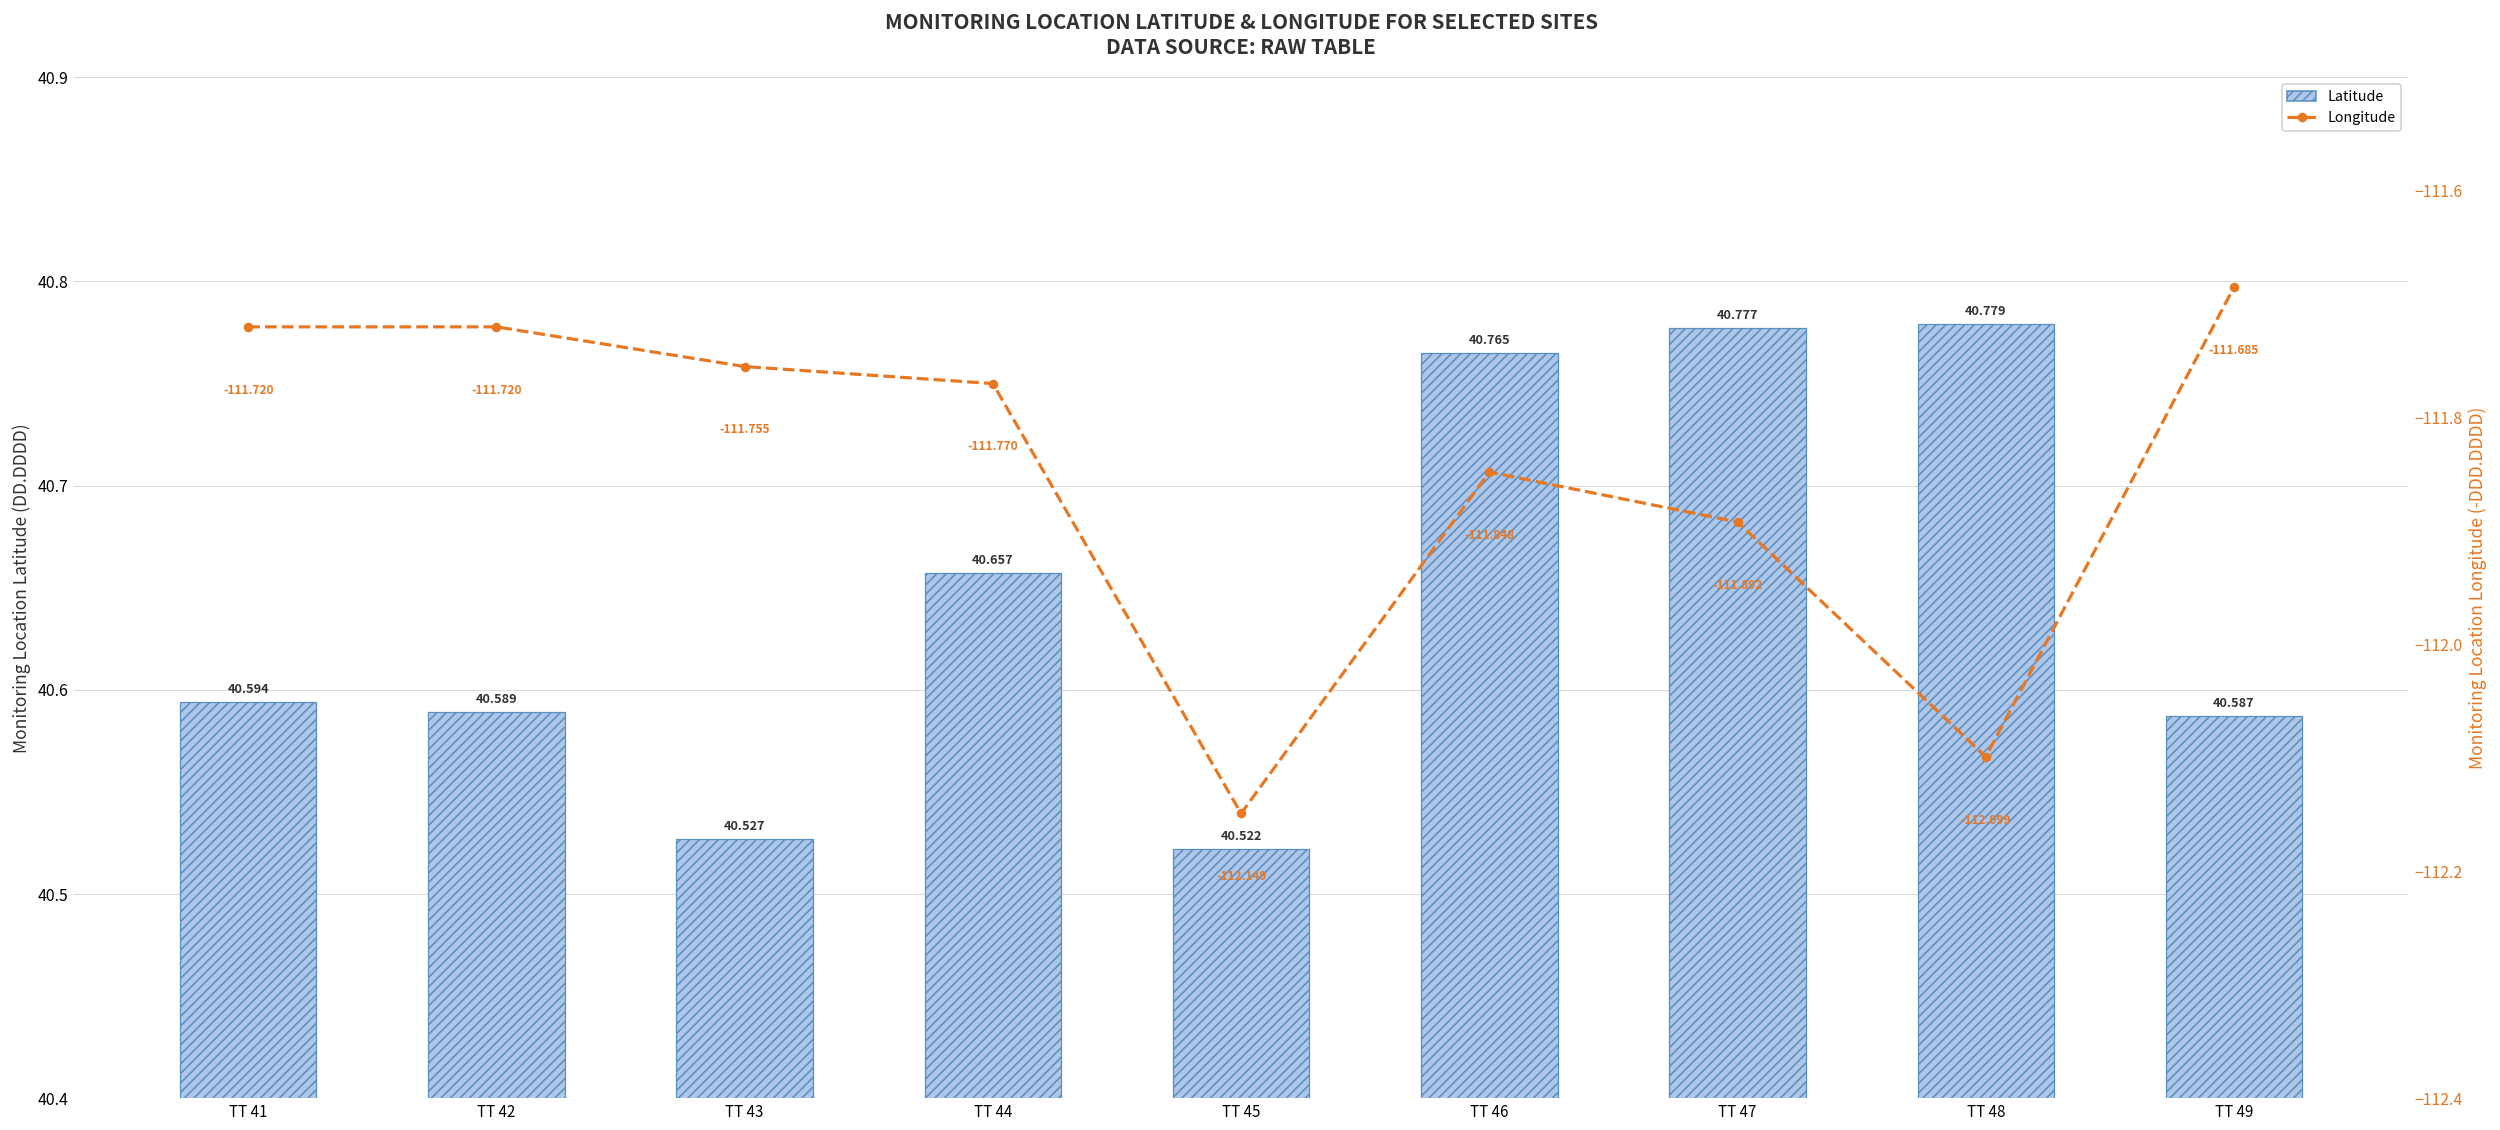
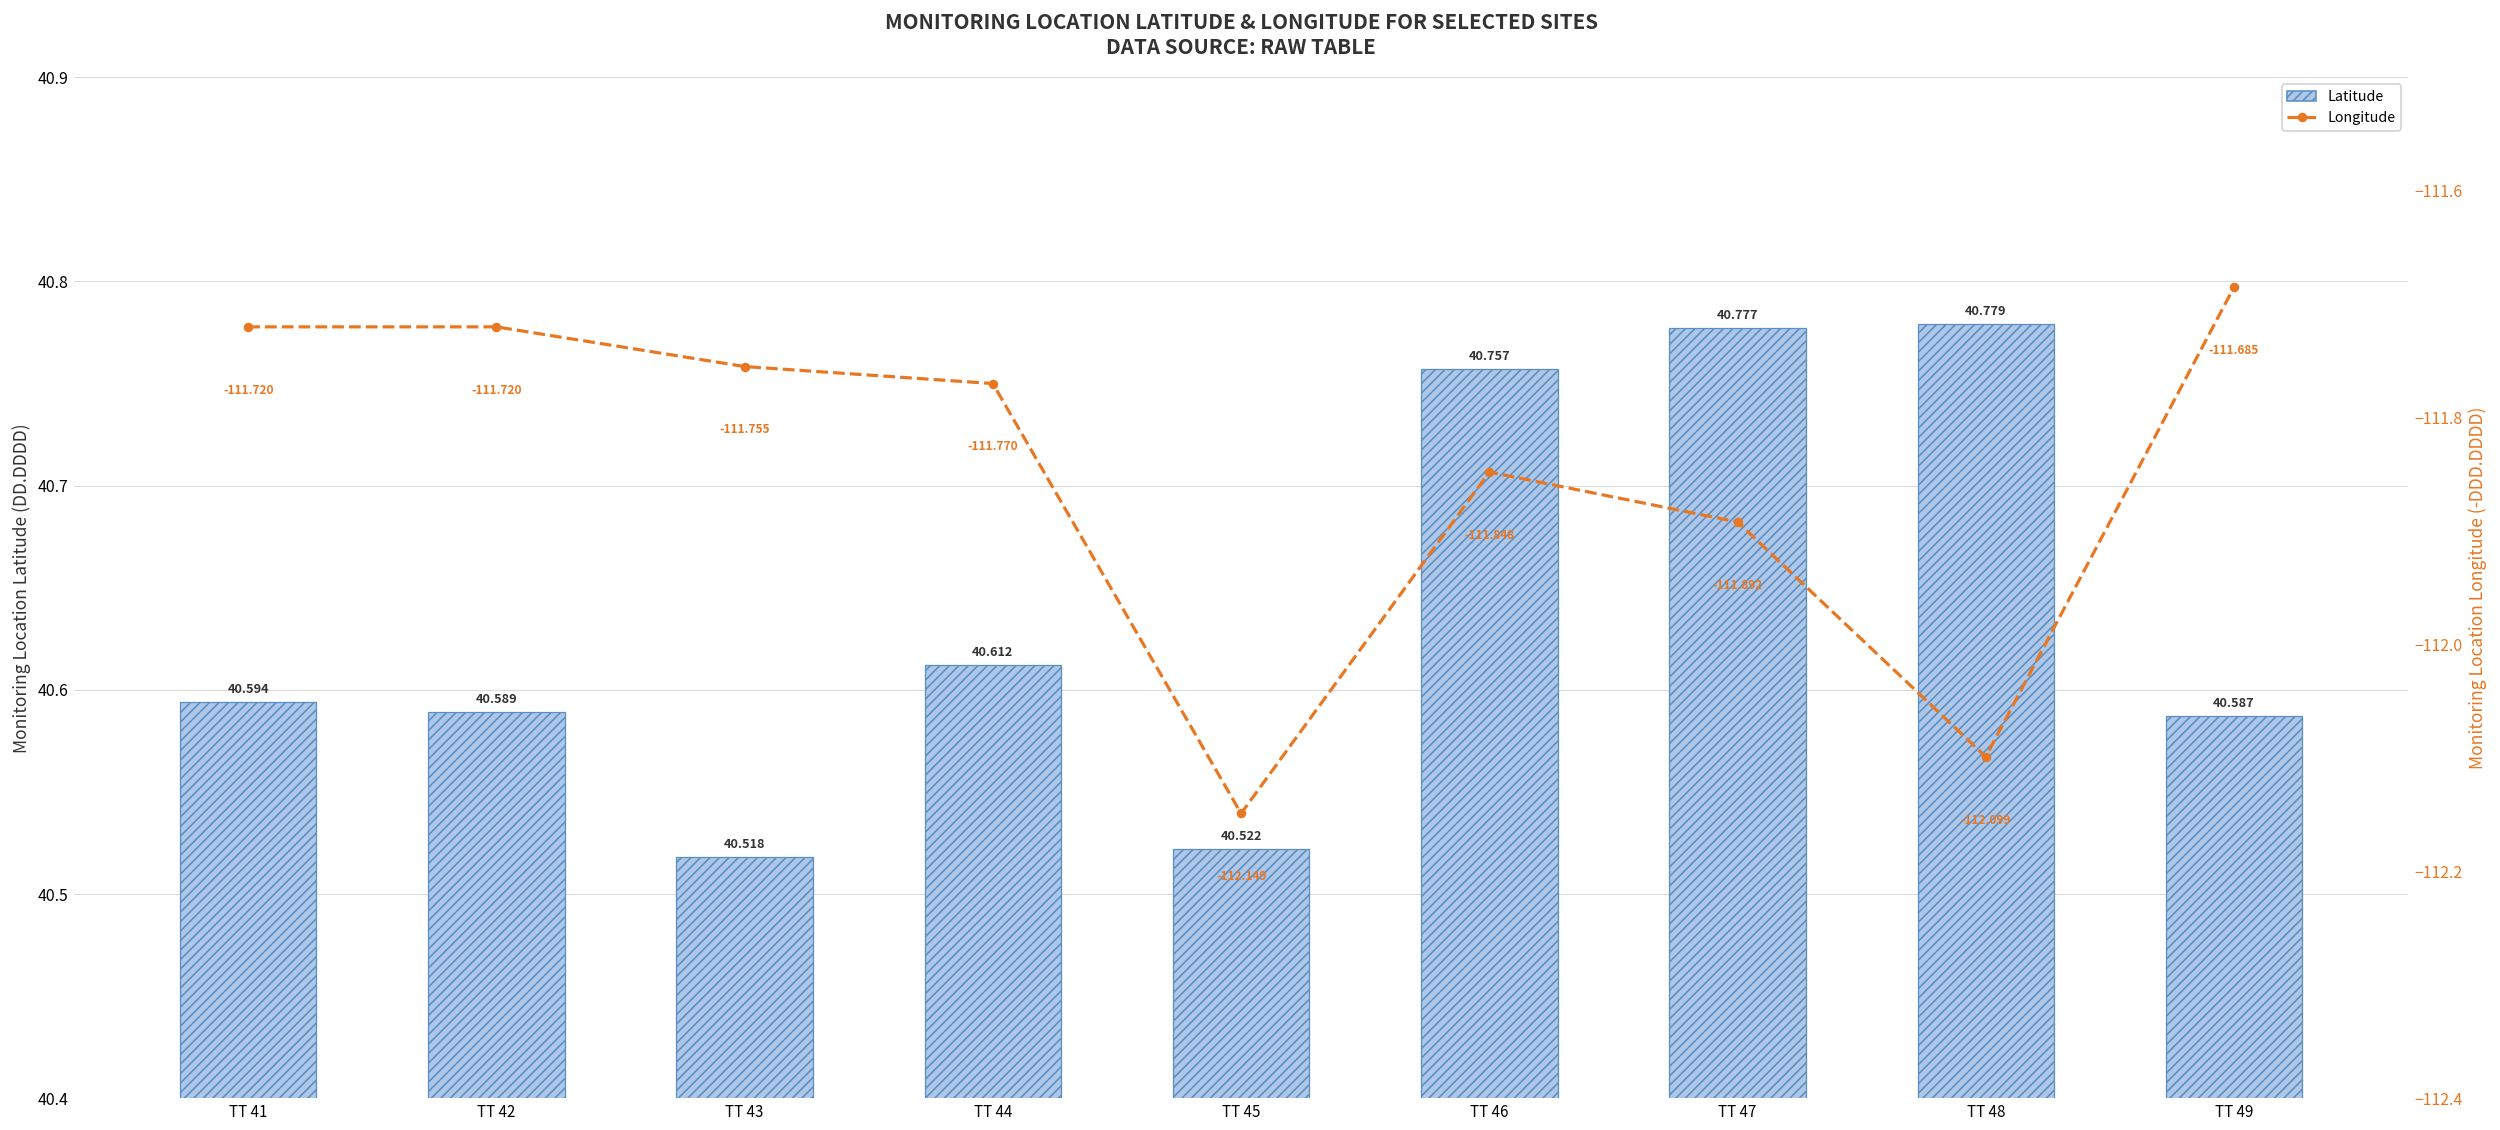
Latitude, TT 43: 40.527 -> 40.518
Latitude, TT 44: 40.657 -> 40.612
Latitude, TT 46: 40.765 -> 40.757
